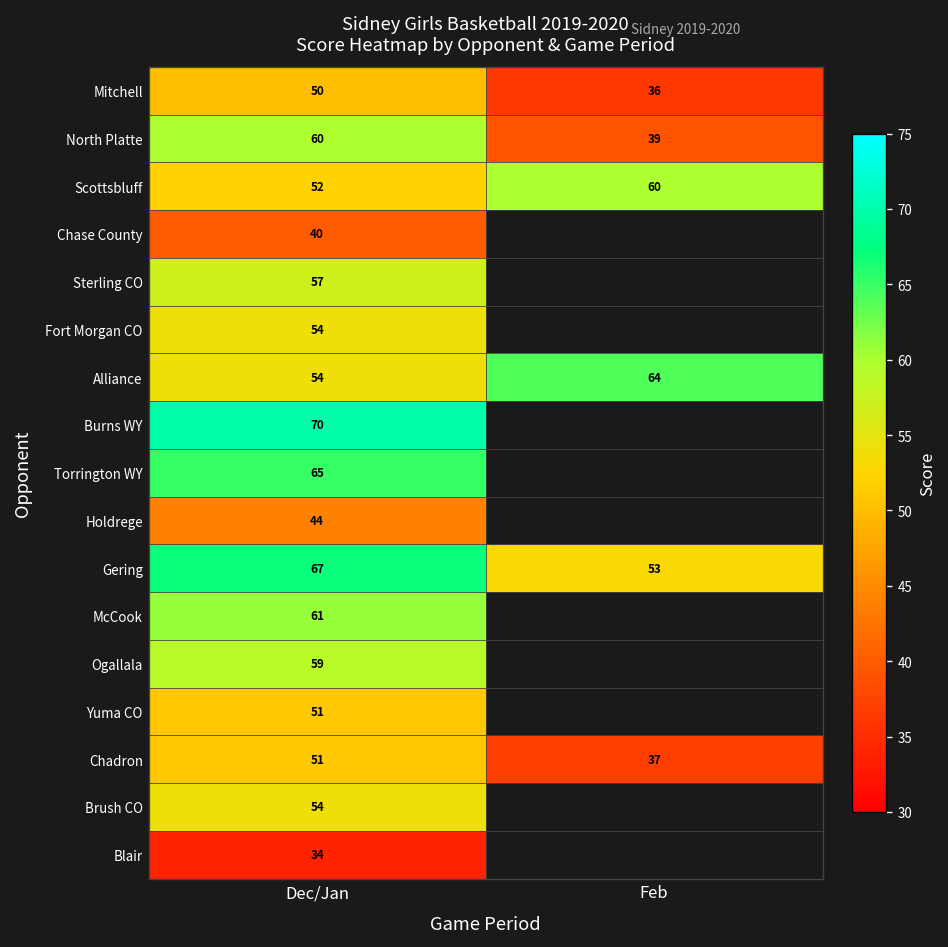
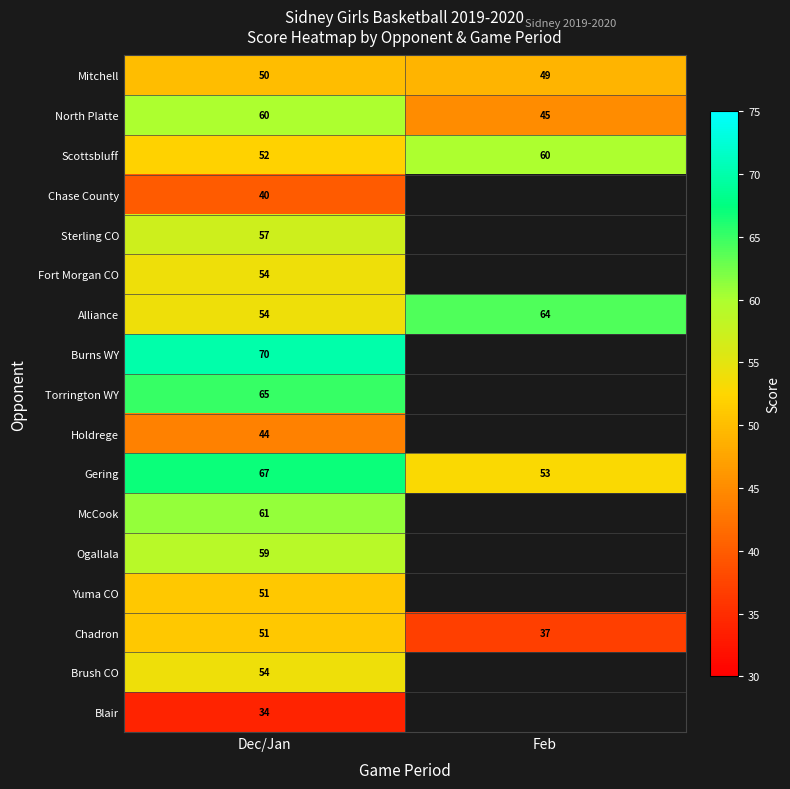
Mitchell, Feb: 36 -> 49
North Platte, Feb: 39 -> 45
